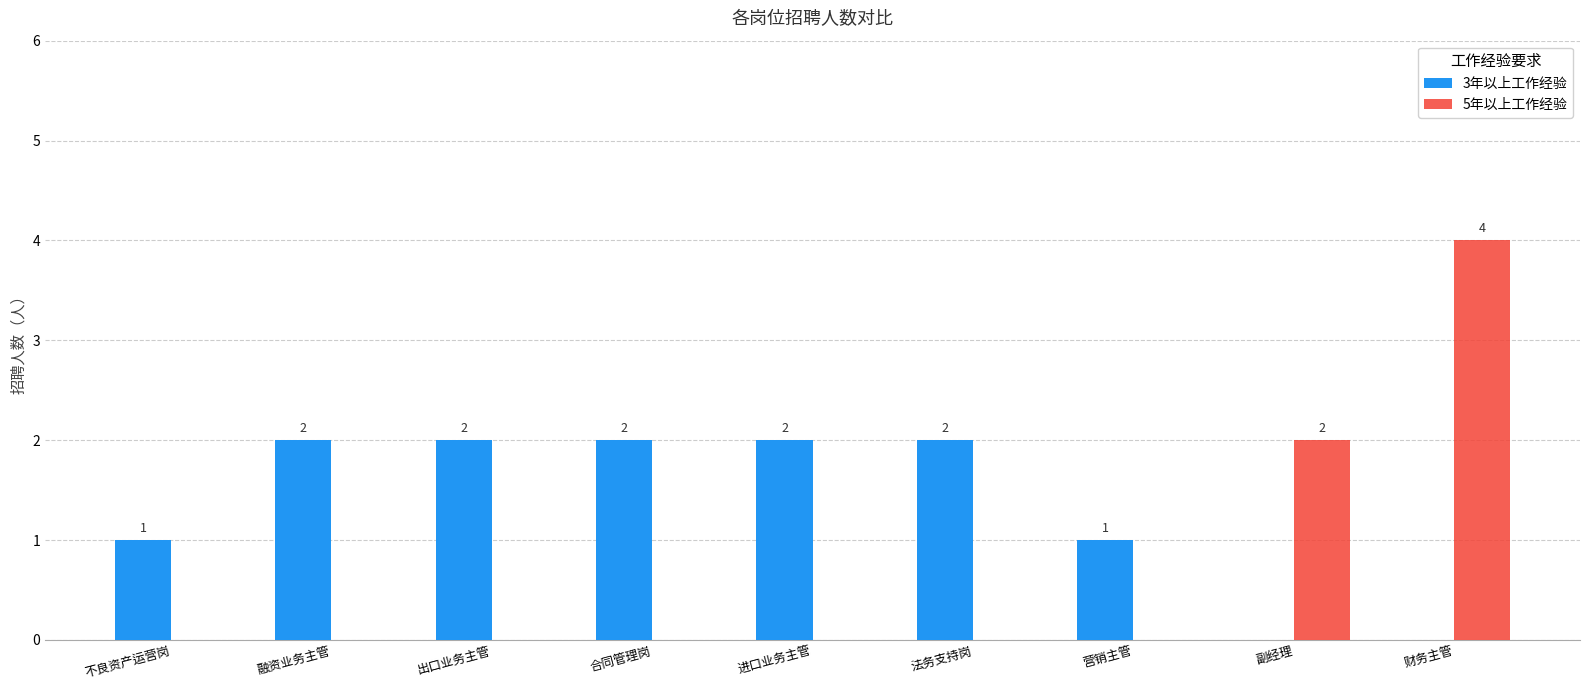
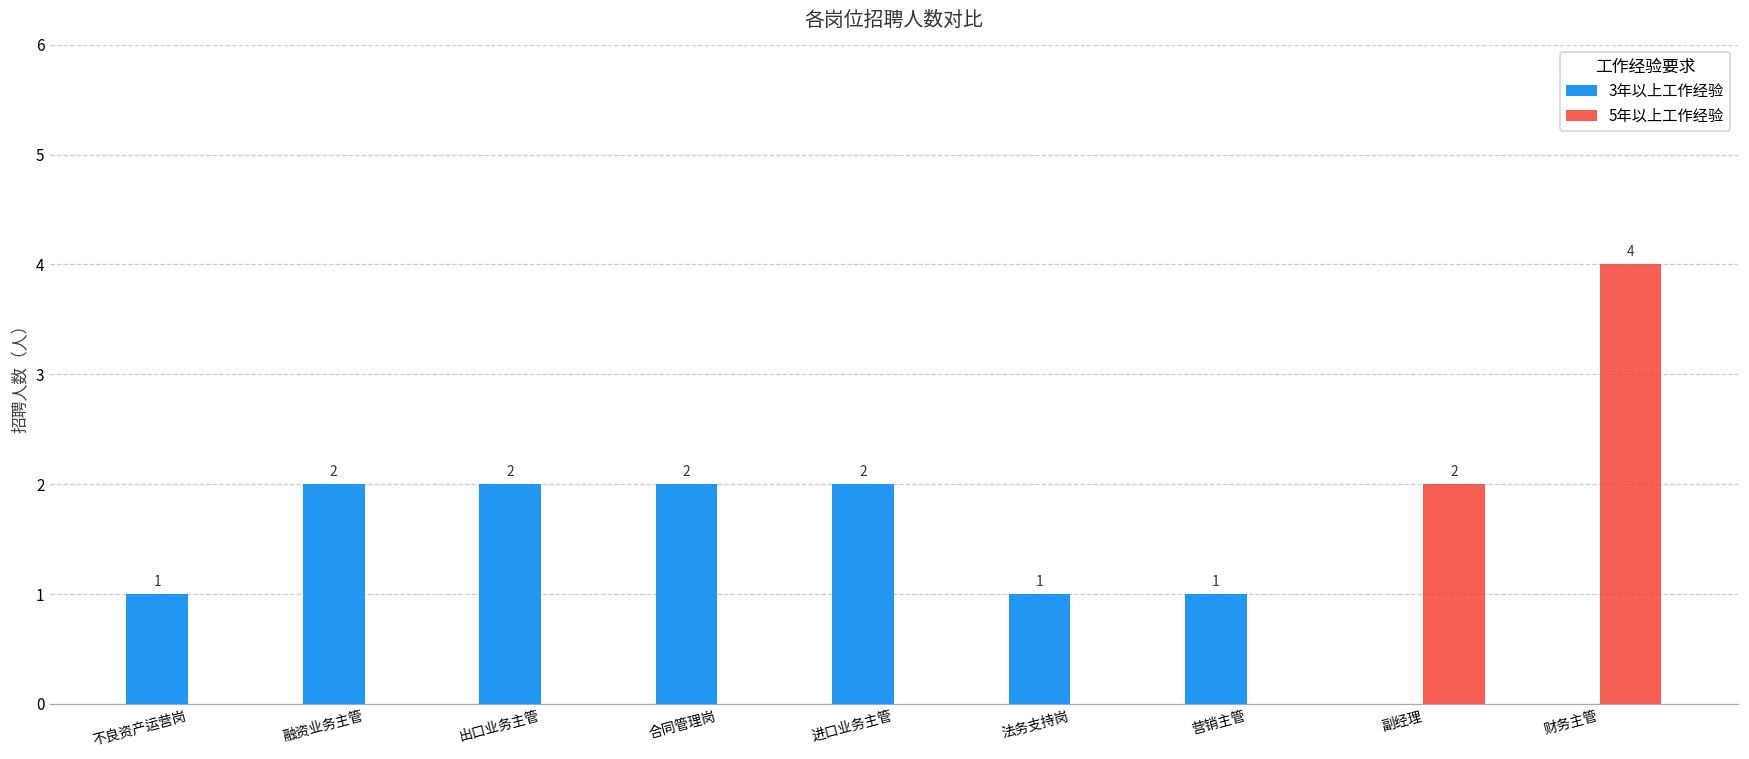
3年以上工作经验, 法务支持岗: 2 -> 1
